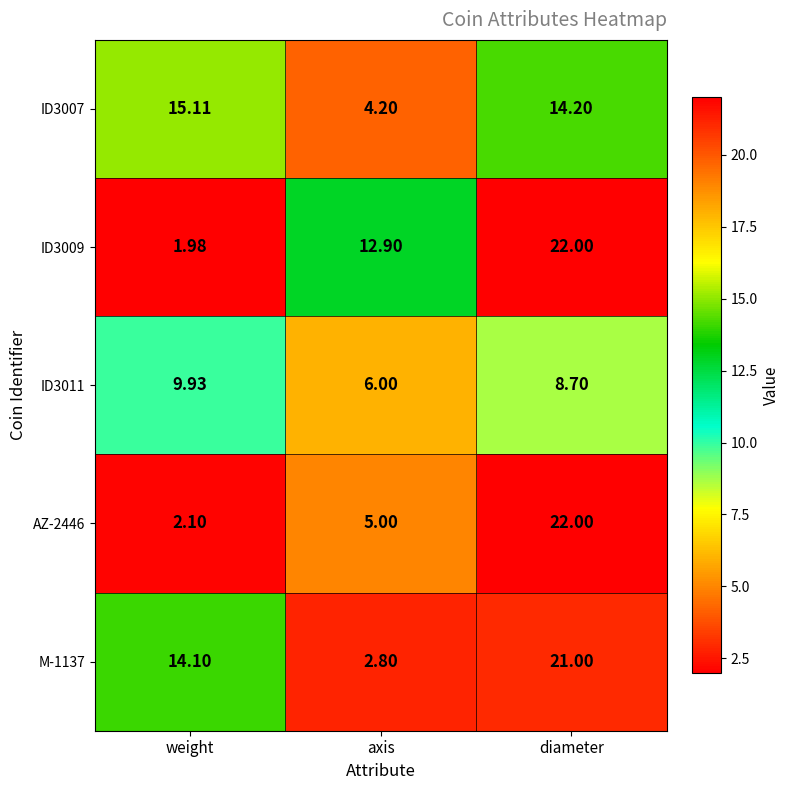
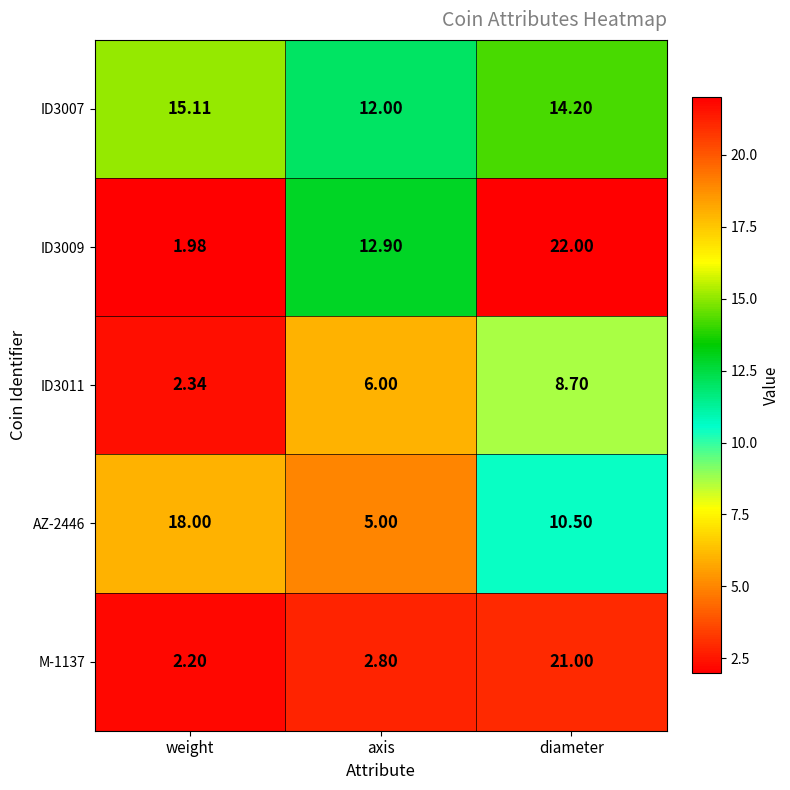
ID3007, axis: 4.20 -> 12.00
ID3011, weight: 9.93 -> 2.34
AZ-2446, weight: 2.10 -> 18.00
AZ-2446, diameter: 22.00 -> 10.50
M-1137, weight: 14.10 -> 2.20
